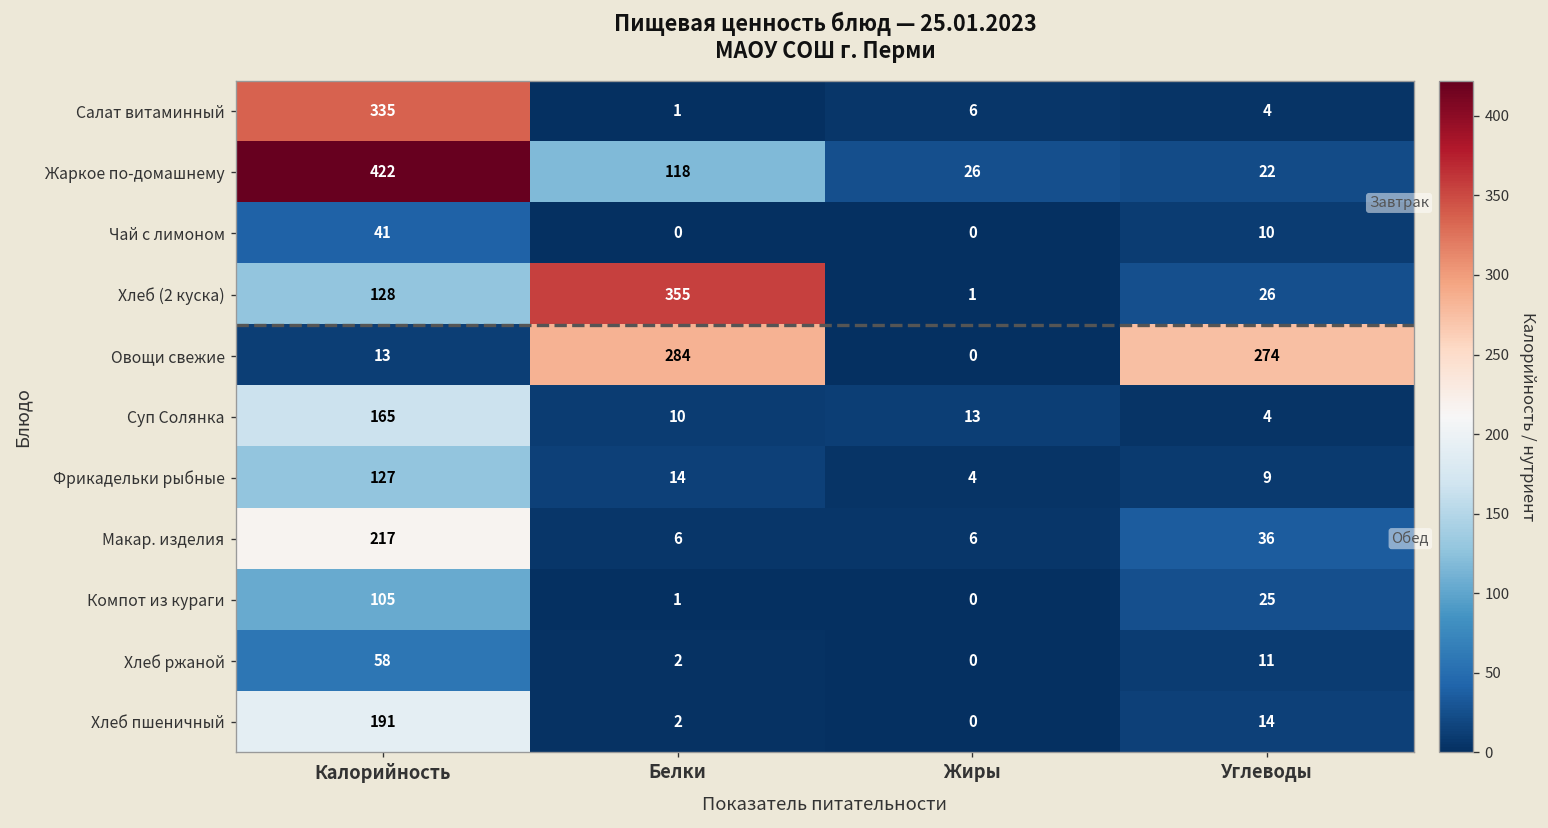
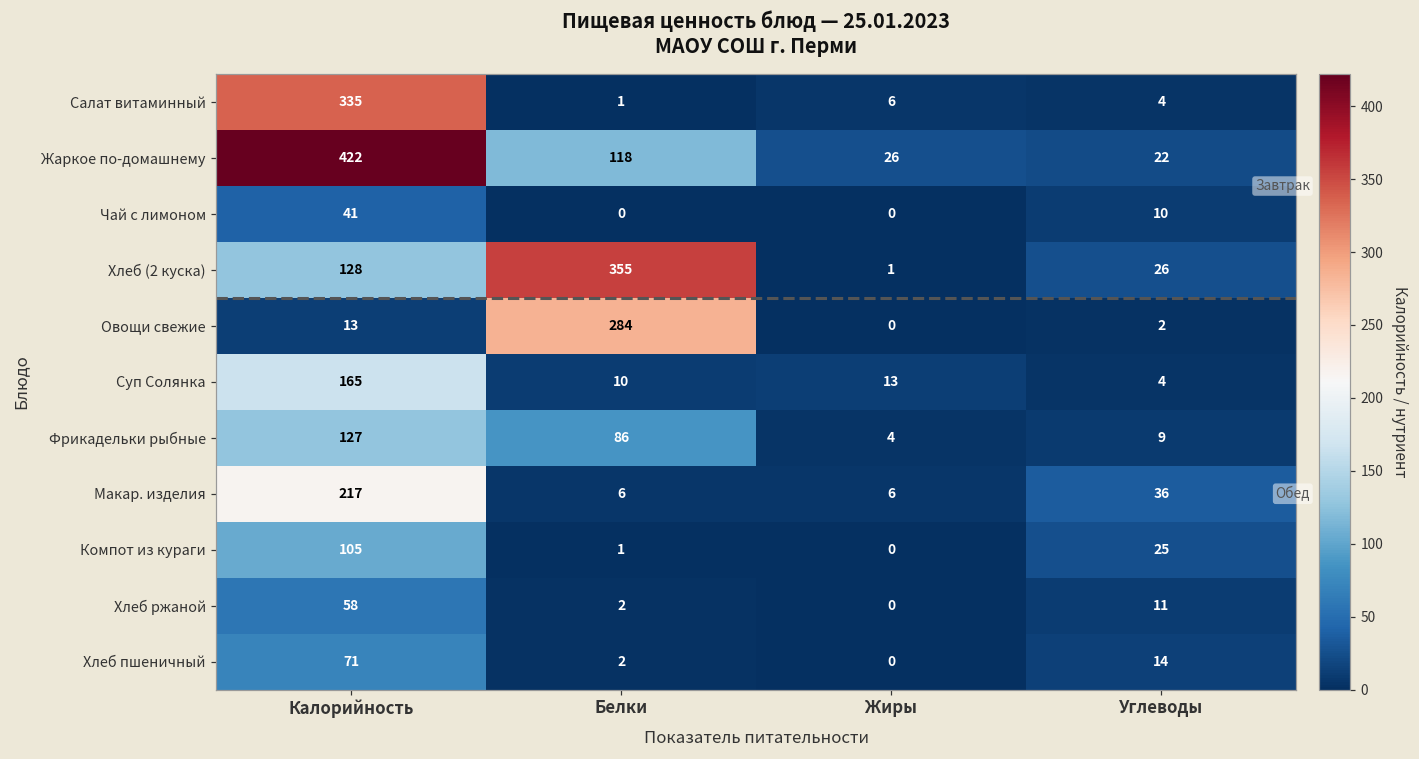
Овощи свежие, Углеводы: 274 -> 2
Фрикадельки рыбные, Белки: 14 -> 86
Хлеб пшеничный, Калорийность: 191 -> 71
